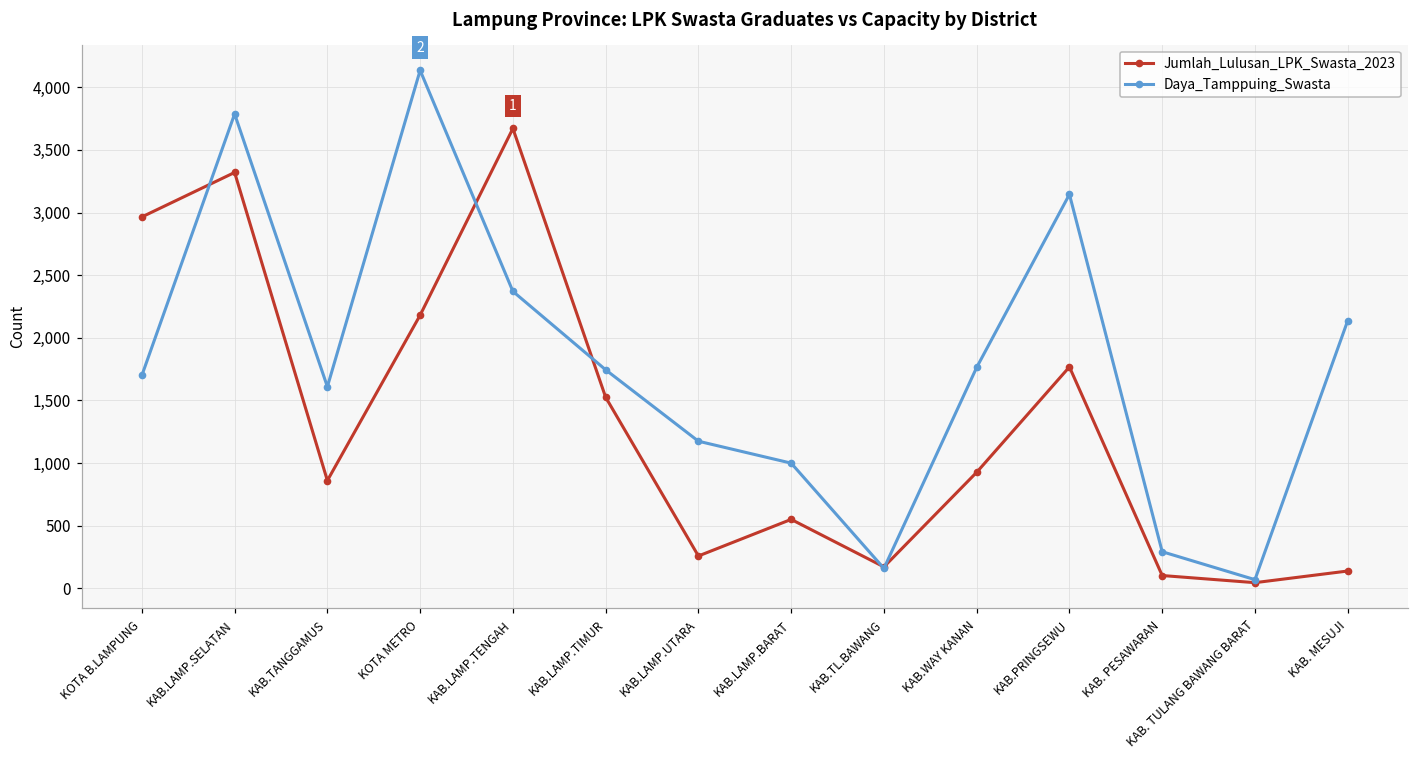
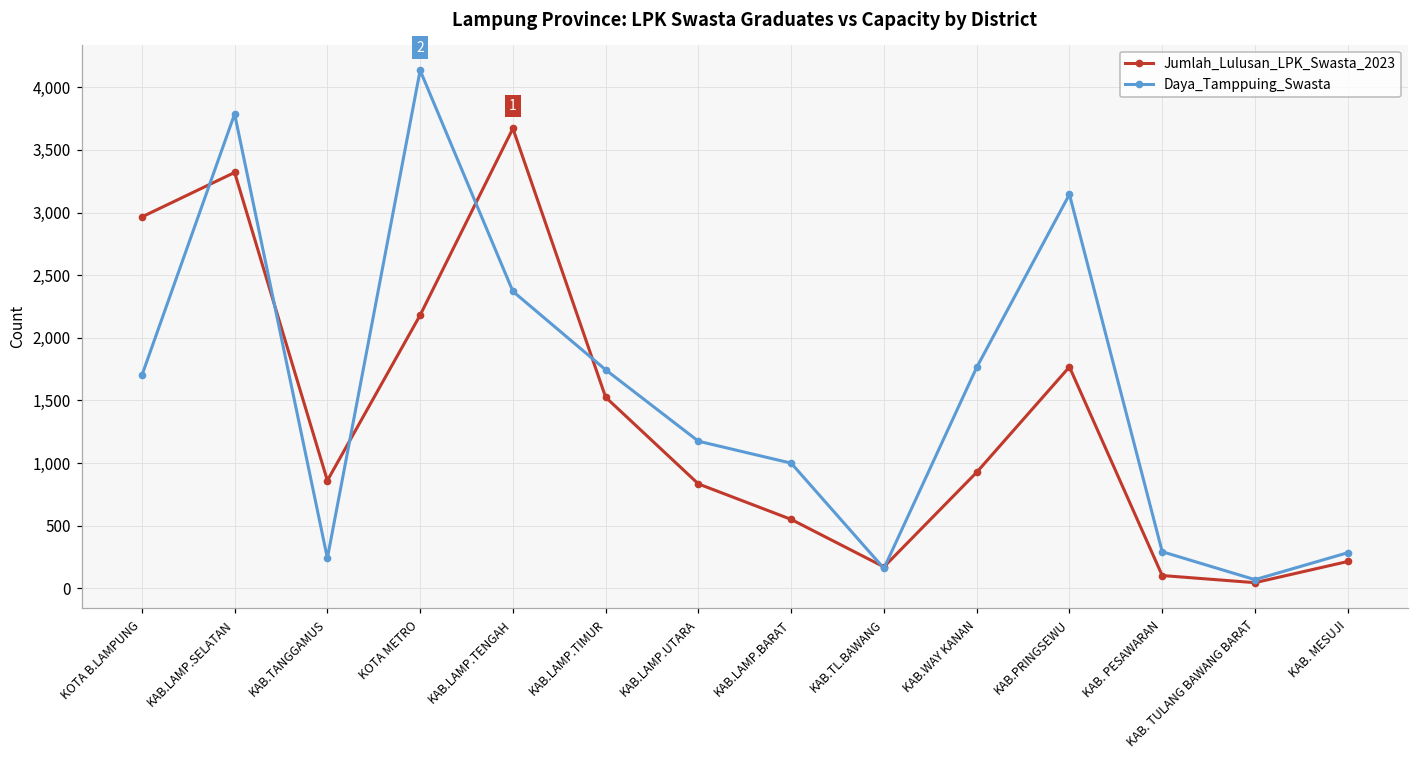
Daya_Tamppuing_Swasta, KAB.TANGGAMUS: 1,610 -> 240
Jumlah_Lulusan_LPK_Swasta_2023, KAB.LAMP.UTARA: 260 -> 830
Jumlah_Lulusan_LPK_Swasta_2023, KAB. MESUJI: 140 -> 220
Daya_Tamppuing_Swasta, KAB. MESUJI: 2,140 -> 290
